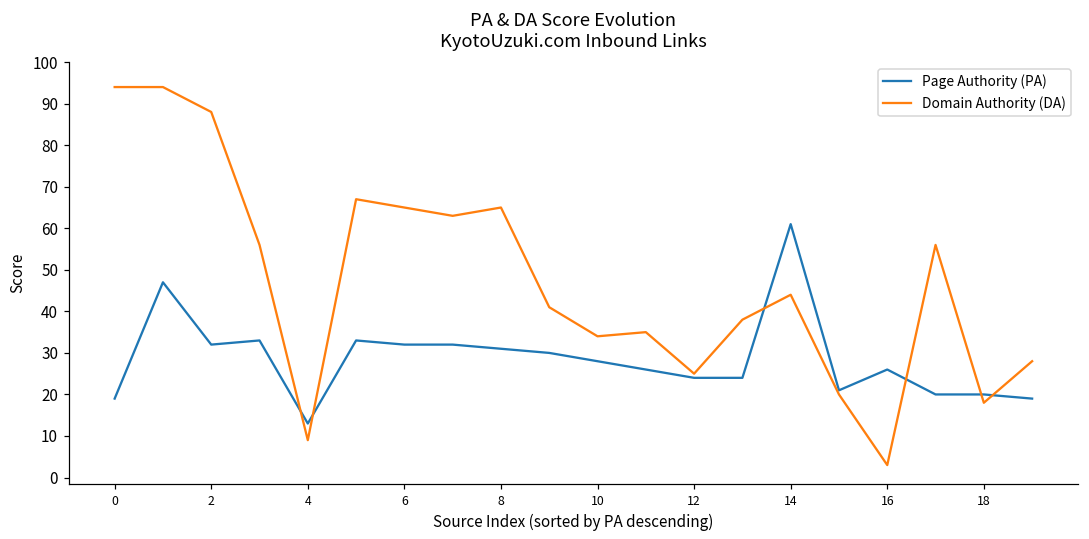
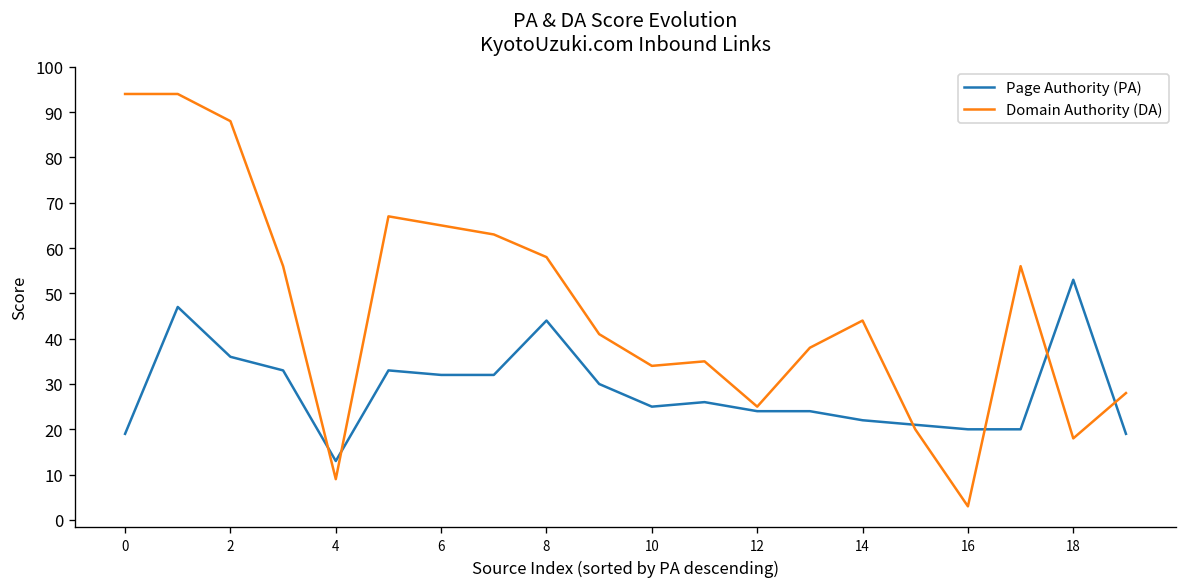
Page Authority (PA), 2: 32 -> 36
Page Authority (PA), 8: 31 -> 44
Domain Authority (DA), 8: 65 -> 58
Page Authority (PA), 10: 28 -> 25
Page Authority (PA), 14: 61 -> 22
Page Authority (PA), 16: 26 -> 20
Page Authority (PA), 18: 20 -> 53
